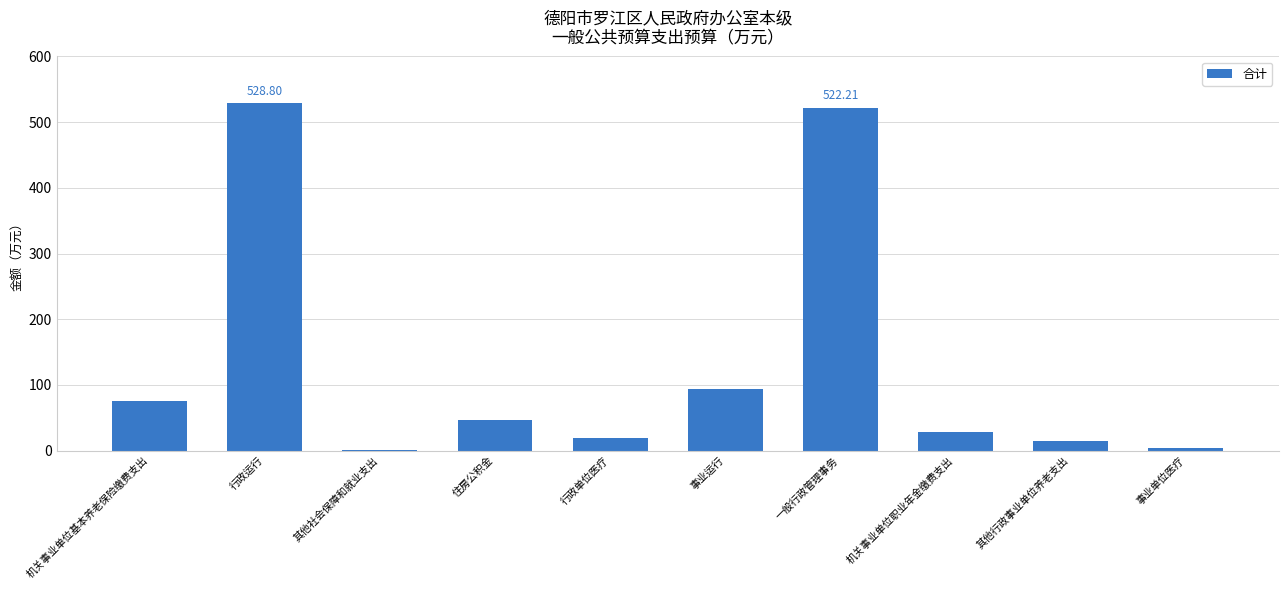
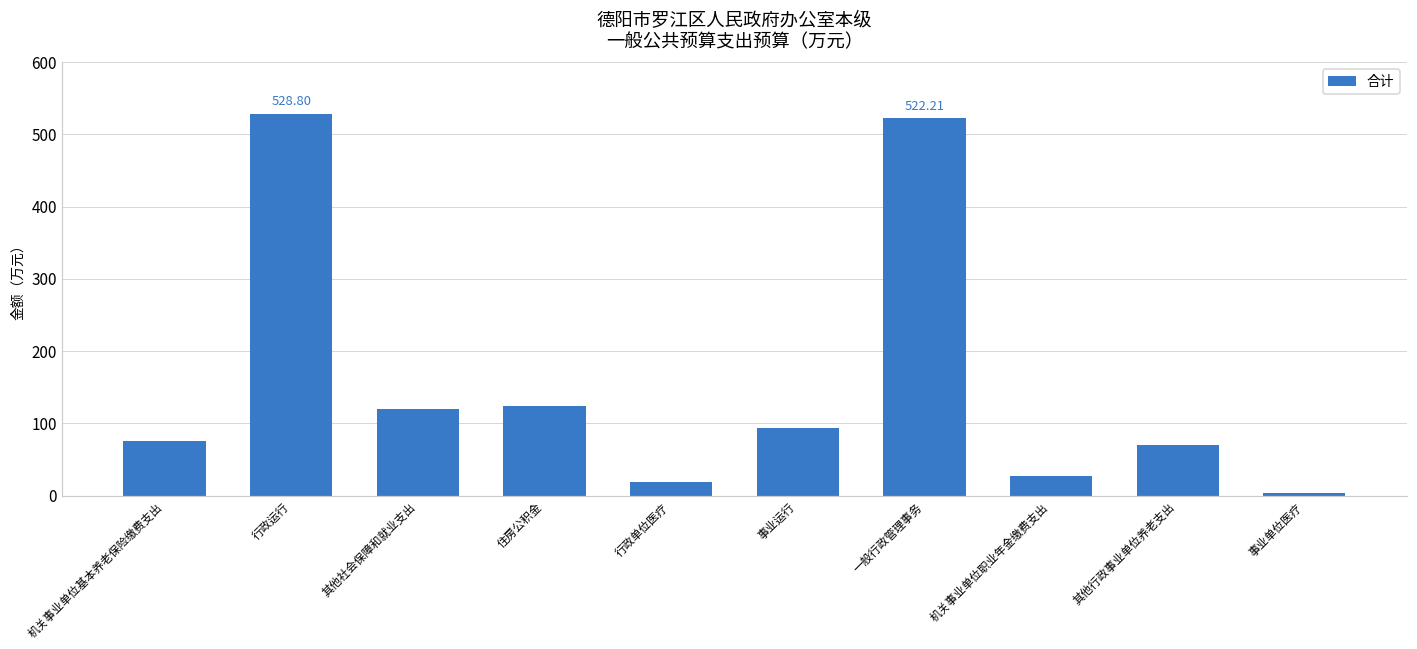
其他社会保障和就业支出: 0 -> 120
住房公积金: 50 -> 120
其他行政事业单位养老支出: 10 -> 70
